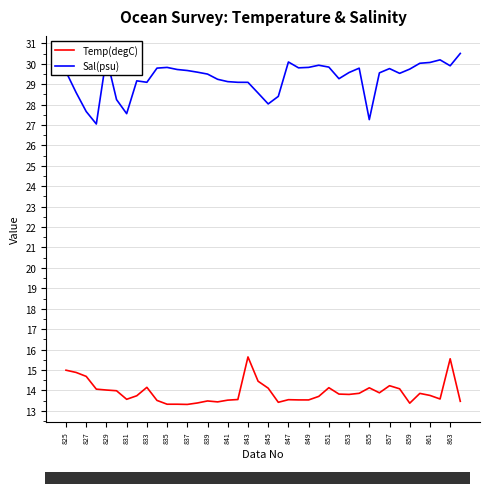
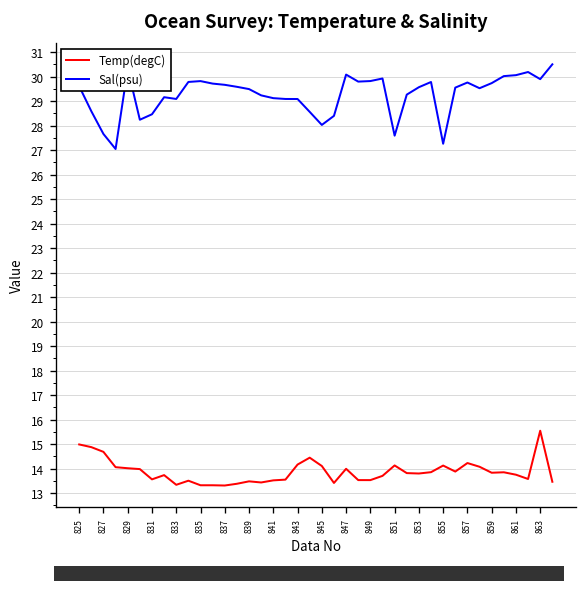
Sal(psu), 831: 27.6 -> 28.5
Temp(degC), 833: 14.2 -> 13.3
Temp(degC), 843: 15.6 -> 14.2
Temp(degC), 847: 13.5 -> 14.0
Sal(psu), 851: 29.8 -> 27.6
Temp(degC), 859: 13.4 -> 13.8
